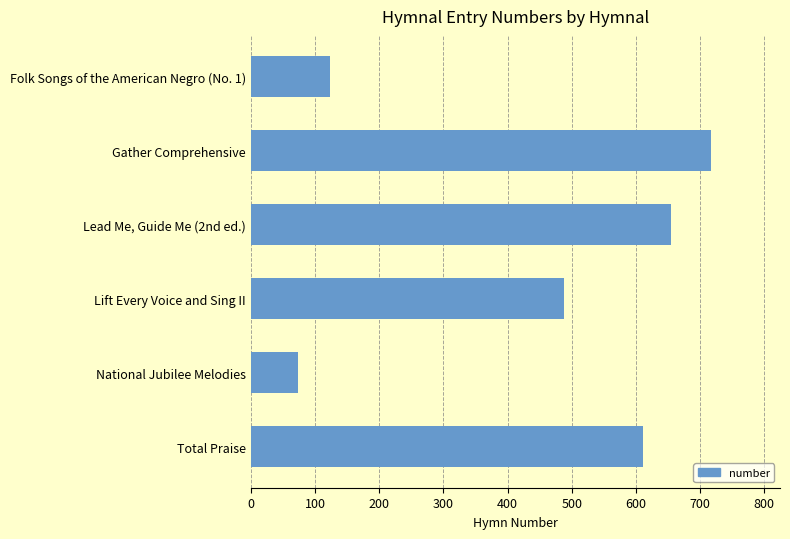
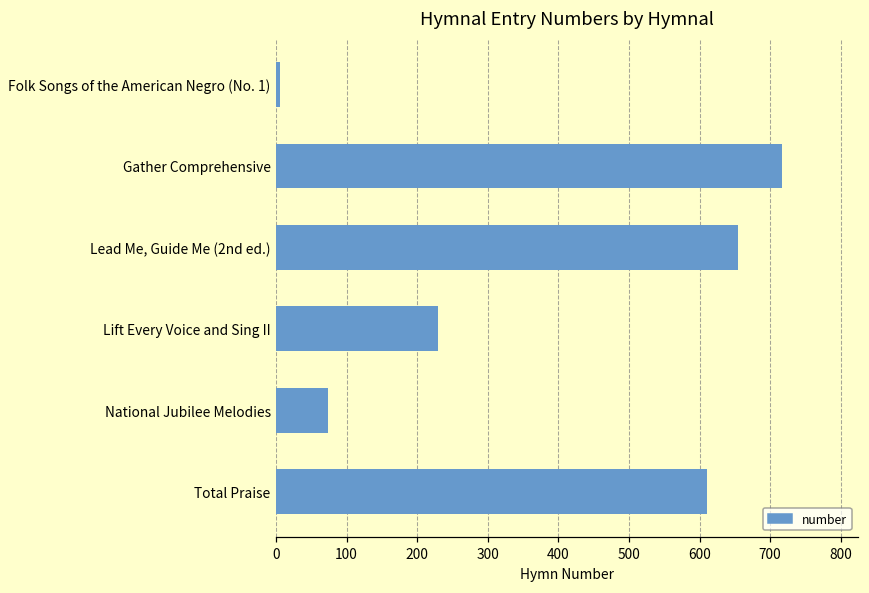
Folk Songs of the American Negro (No. 1): 120 -> 10
Lift Every Voice and Sing II: 490 -> 230
